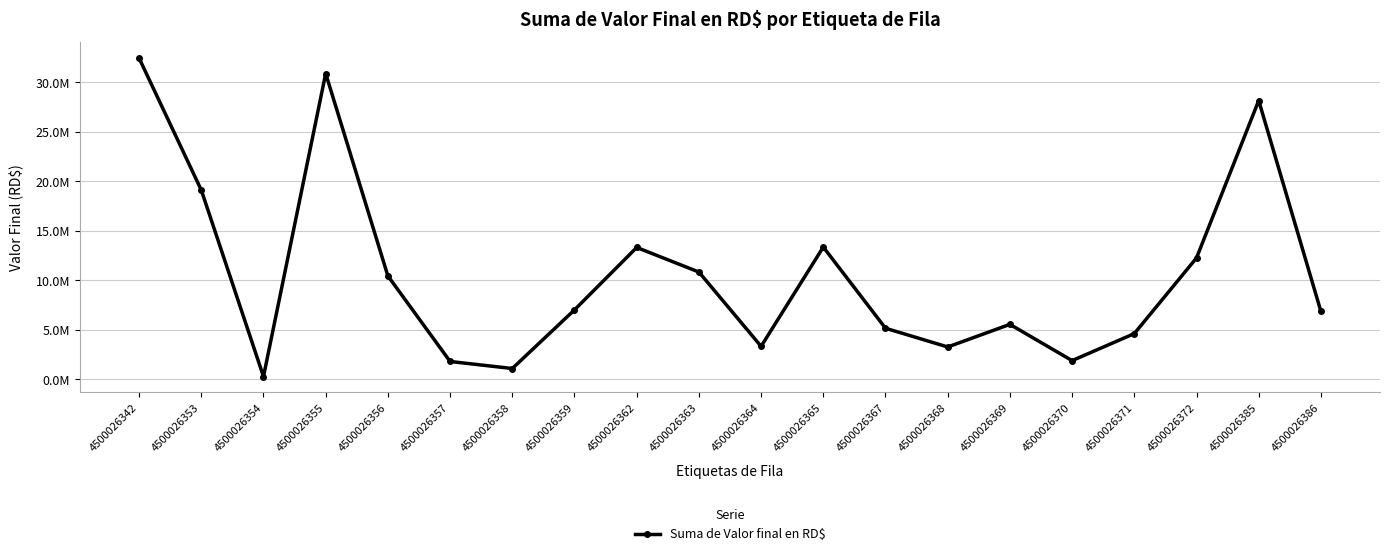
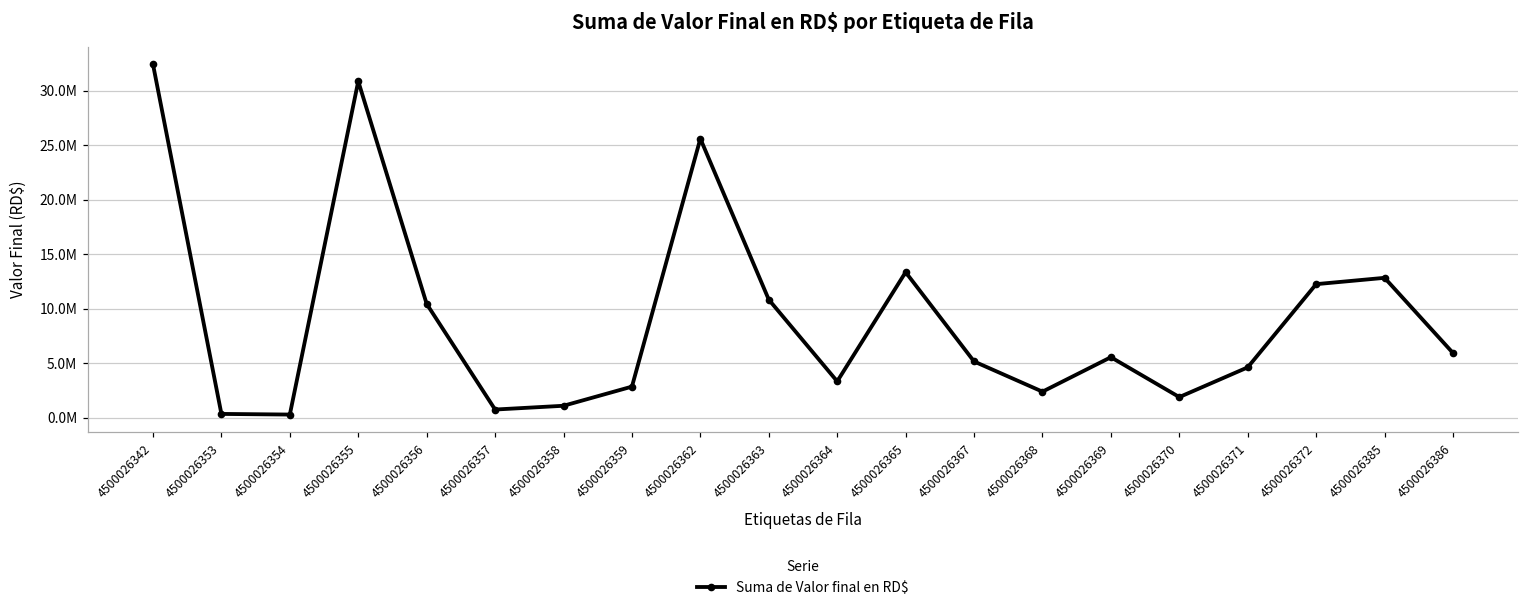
4500026353: 19000000 -> 0
4500026357: 2000000 -> 1000000
4500026359: 7000000 -> 3000000
4500026362: 13000000 -> 26000000
4500026368: 3000000 -> 2000000
4500026385: 28000000 -> 13000000
4500026386: 7000000 -> 6000000
